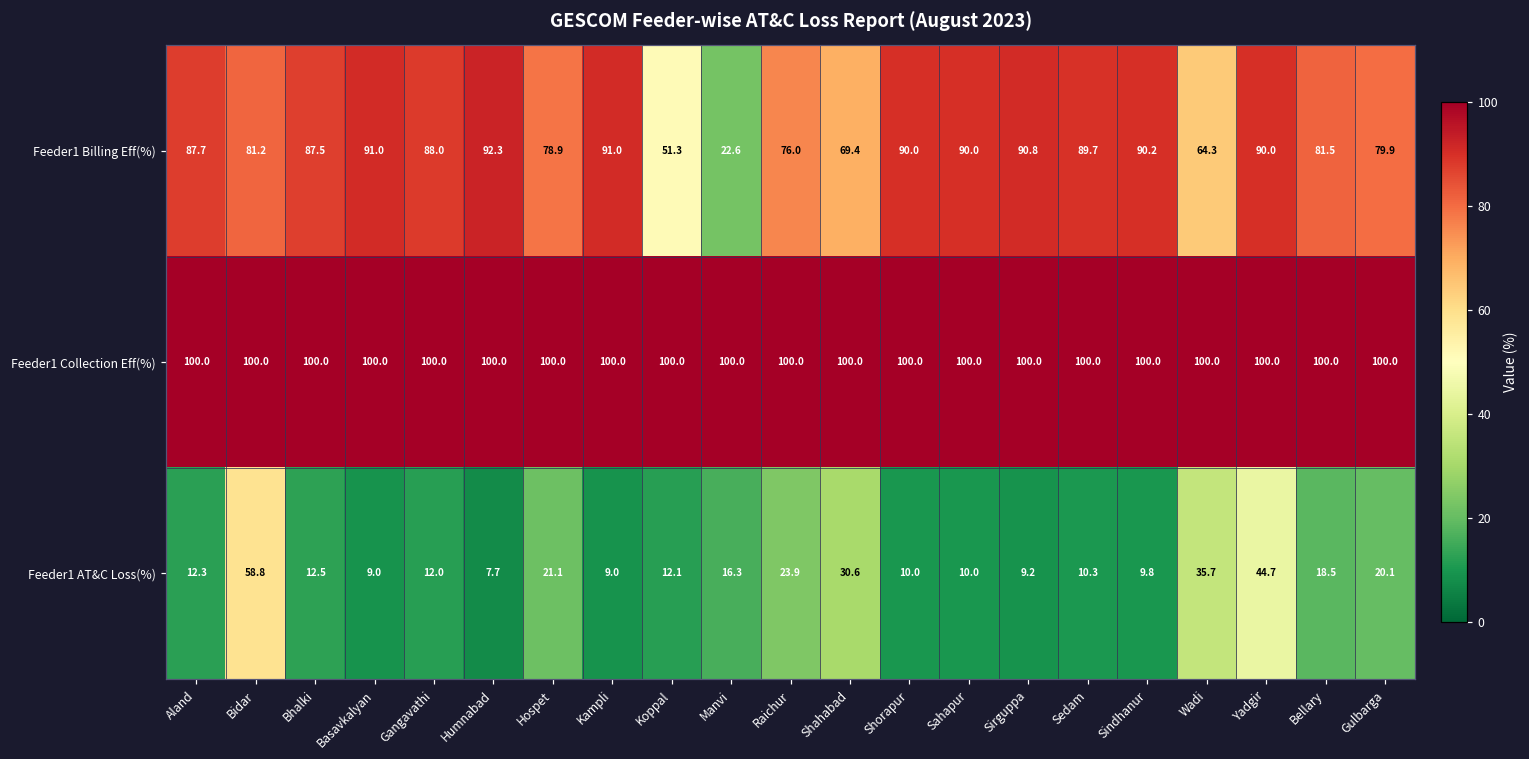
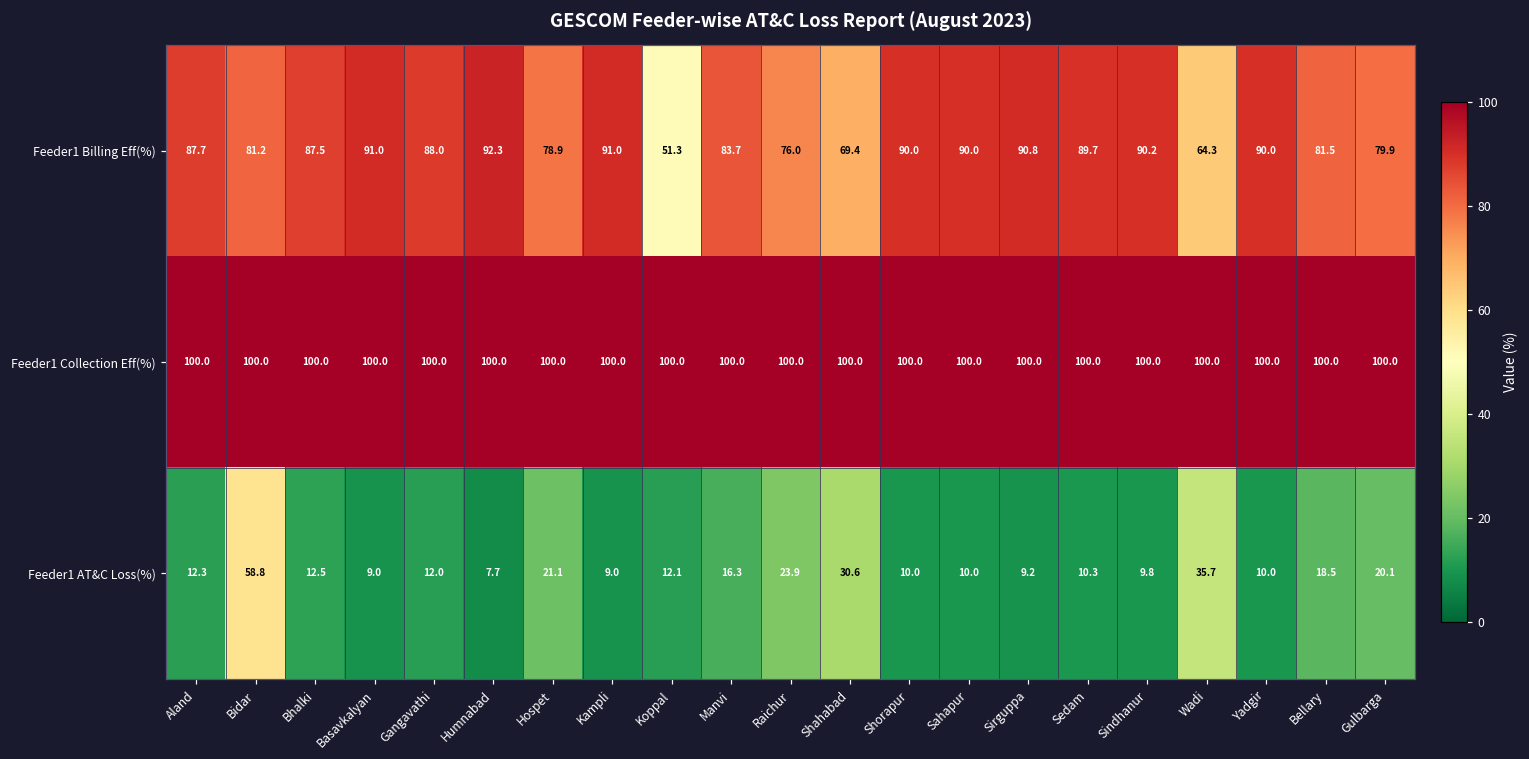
Feeder1 Billing Eff(%), Manvi: 22.6 -> 83.7
Feeder1 AT&C Loss(%), Yadgir: 44.7 -> 10.0
